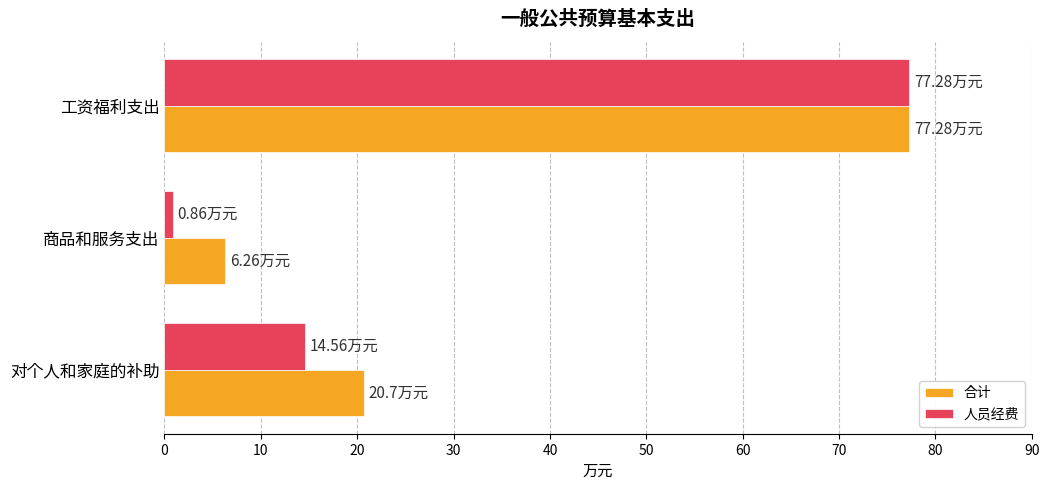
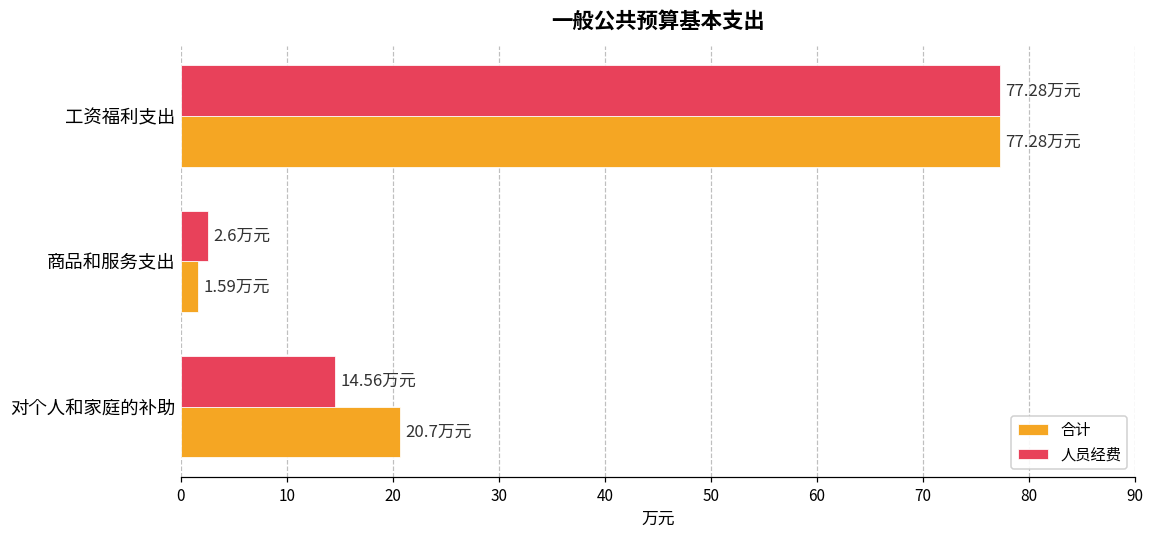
人员经费, 商品和服务支出: 0.86 -> 2.6
合计, 商品和服务支出: 6.26 -> 1.59
